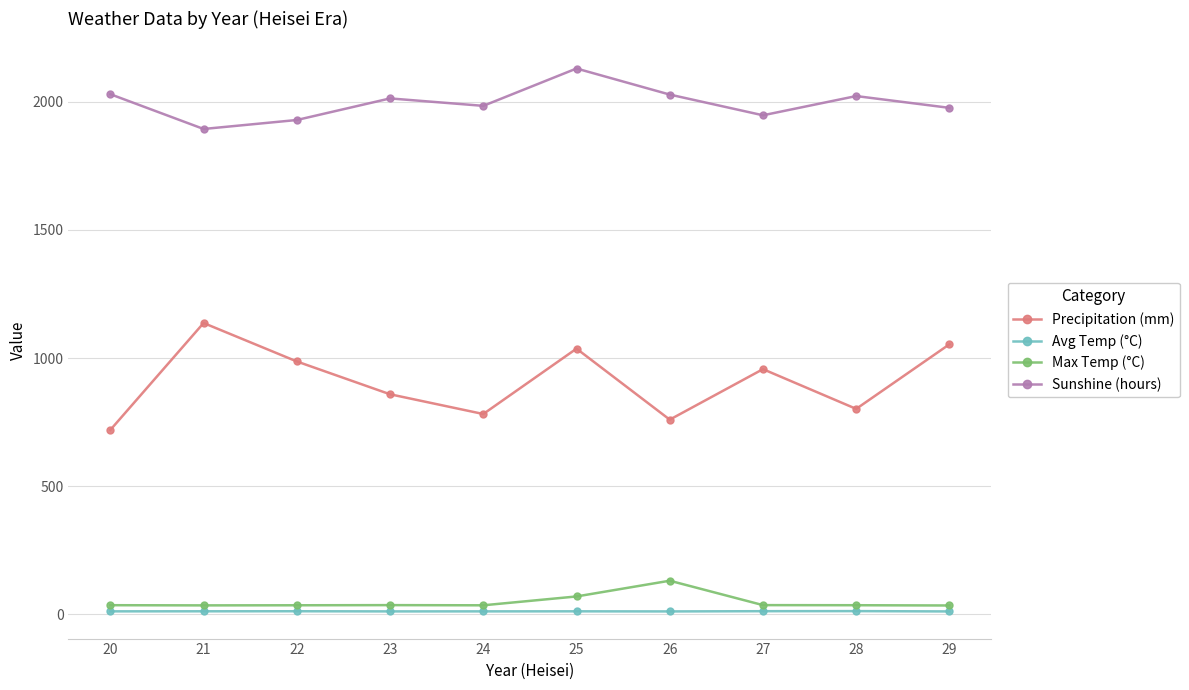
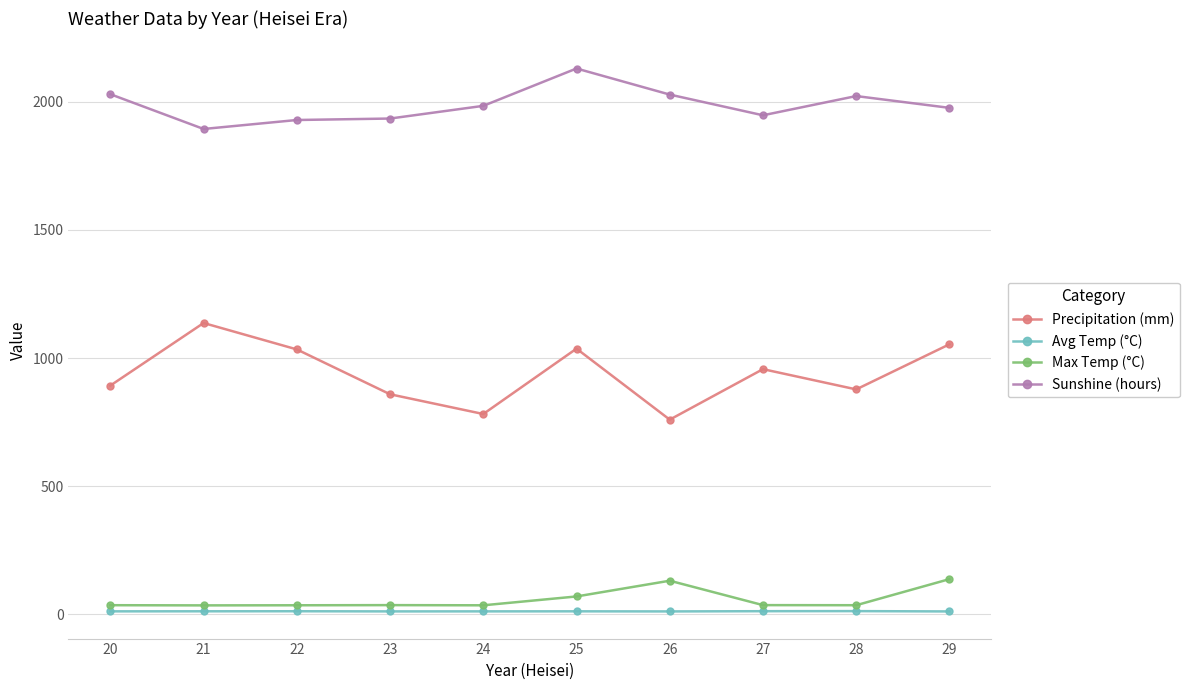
Precipitation (mm), 20: 720 -> 890
Precipitation (mm), 22: 990 -> 1030
Sunshine (hours), 23: 2010 -> 1930
Precipitation (mm), 28: 800 -> 880
Max Temp (°C), 29: 40 -> 140
